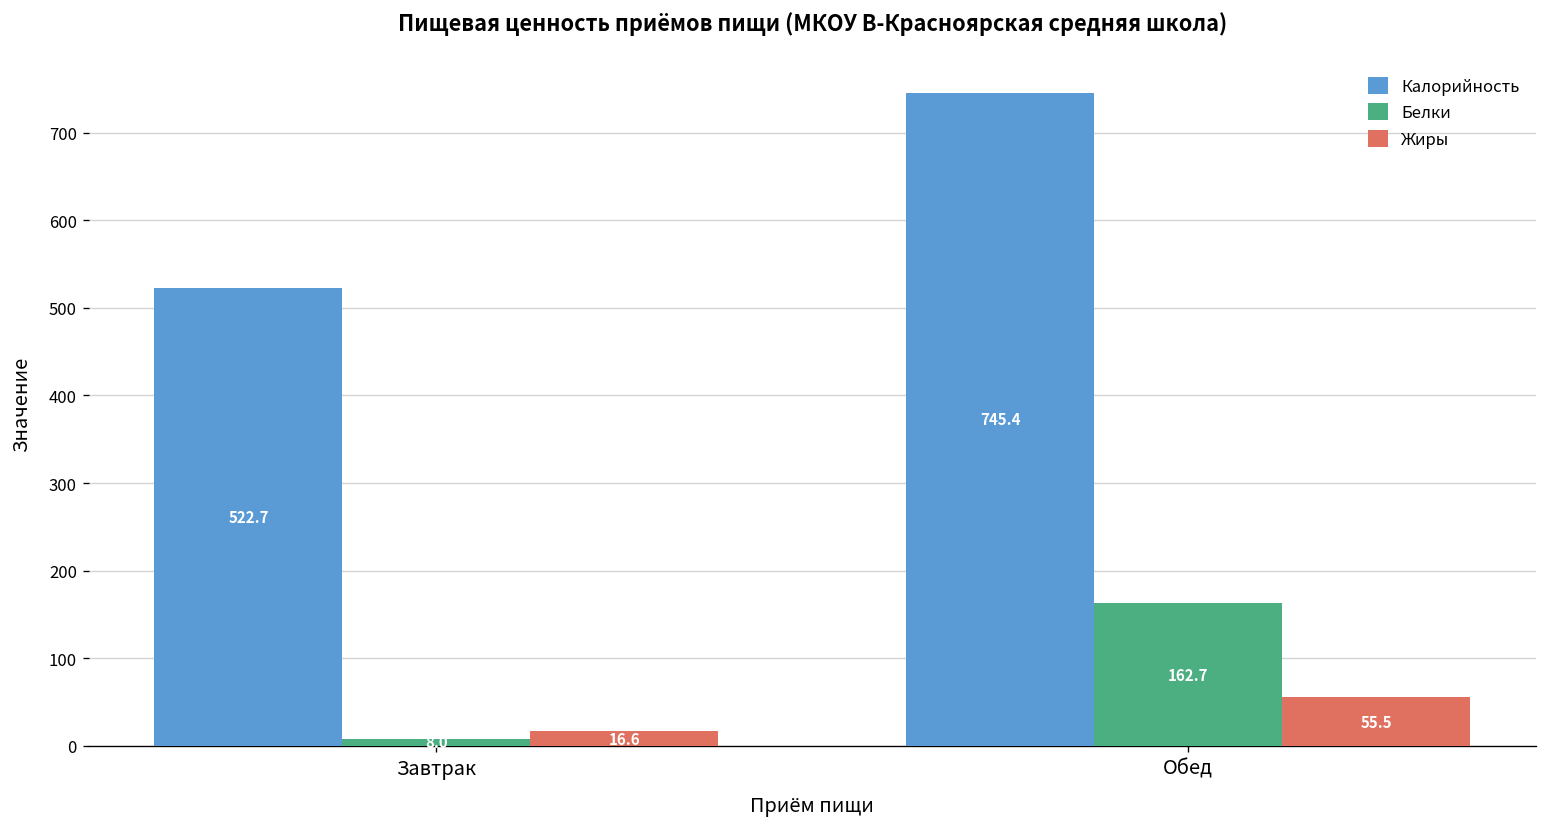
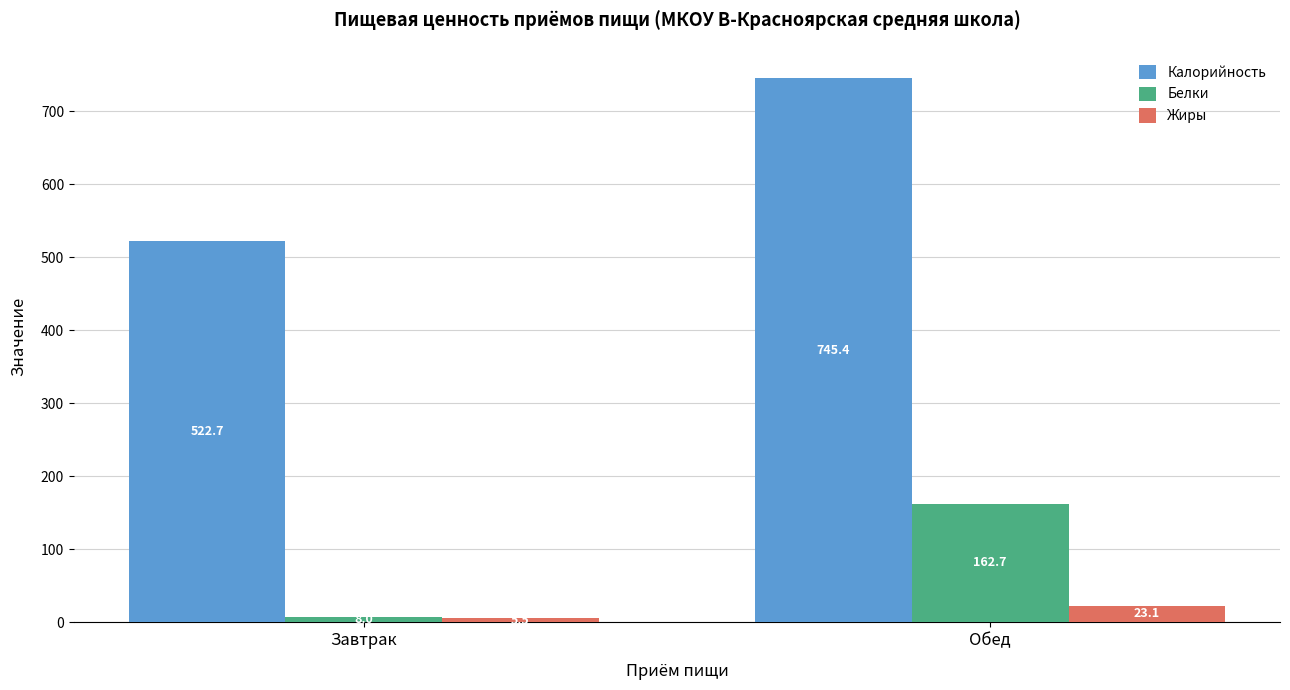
Жиры, Завтрак: 20 -> 10
Жиры, Обед: 55.5 -> 23.1
